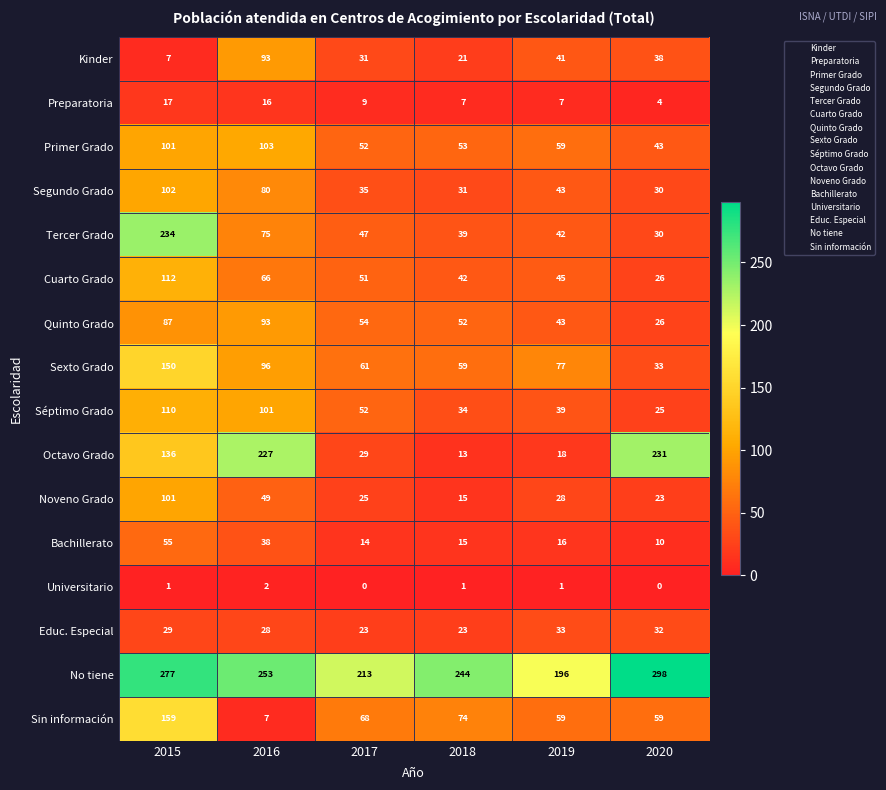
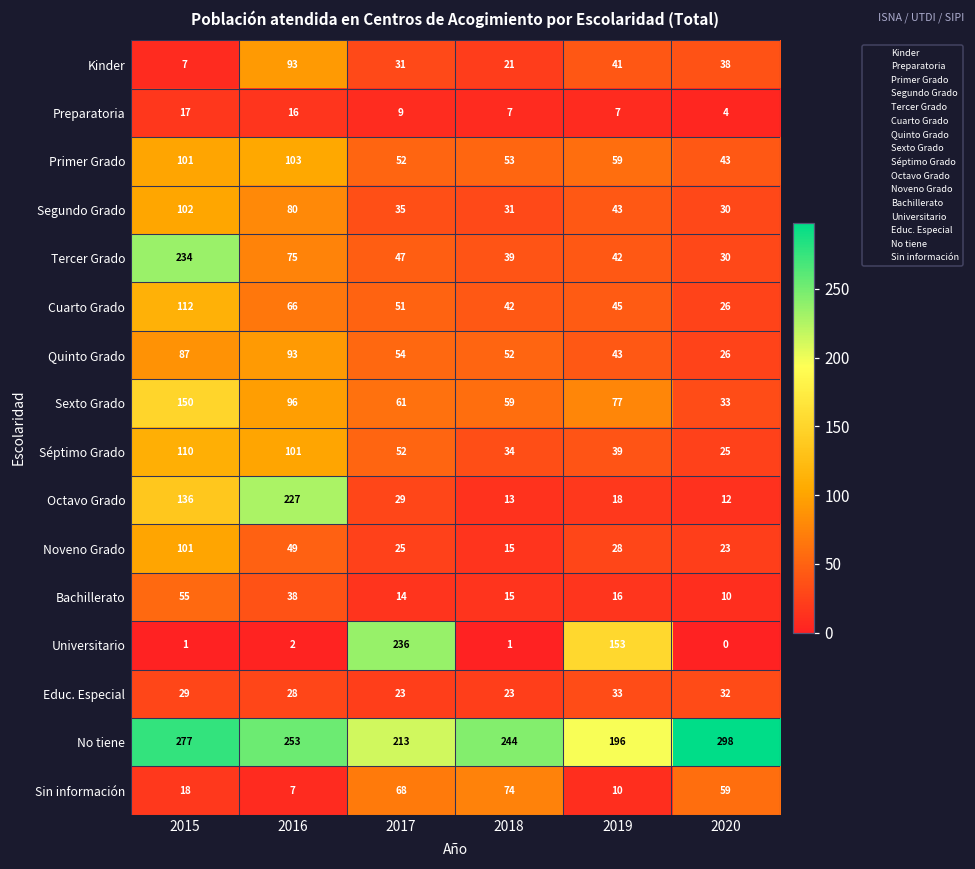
Octavo Grado, 2020: 231 -> 12
Universitario, 2017: 0 -> 236
Universitario, 2019: 1 -> 153
Sin información, 2015: 159 -> 18
Sin información, 2019: 59 -> 10
